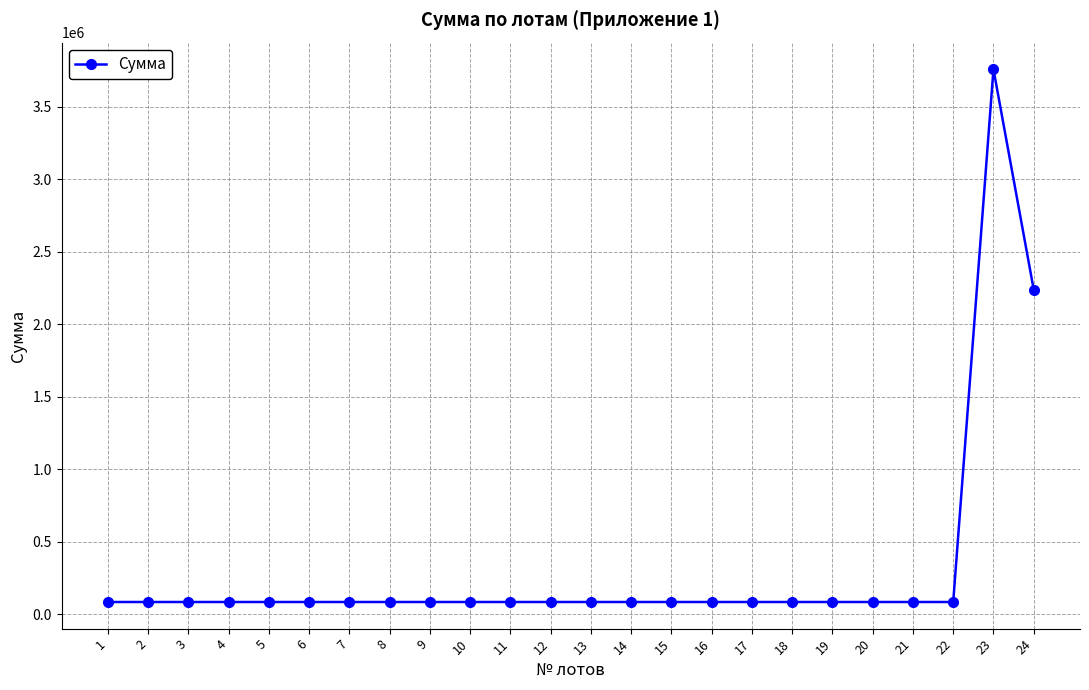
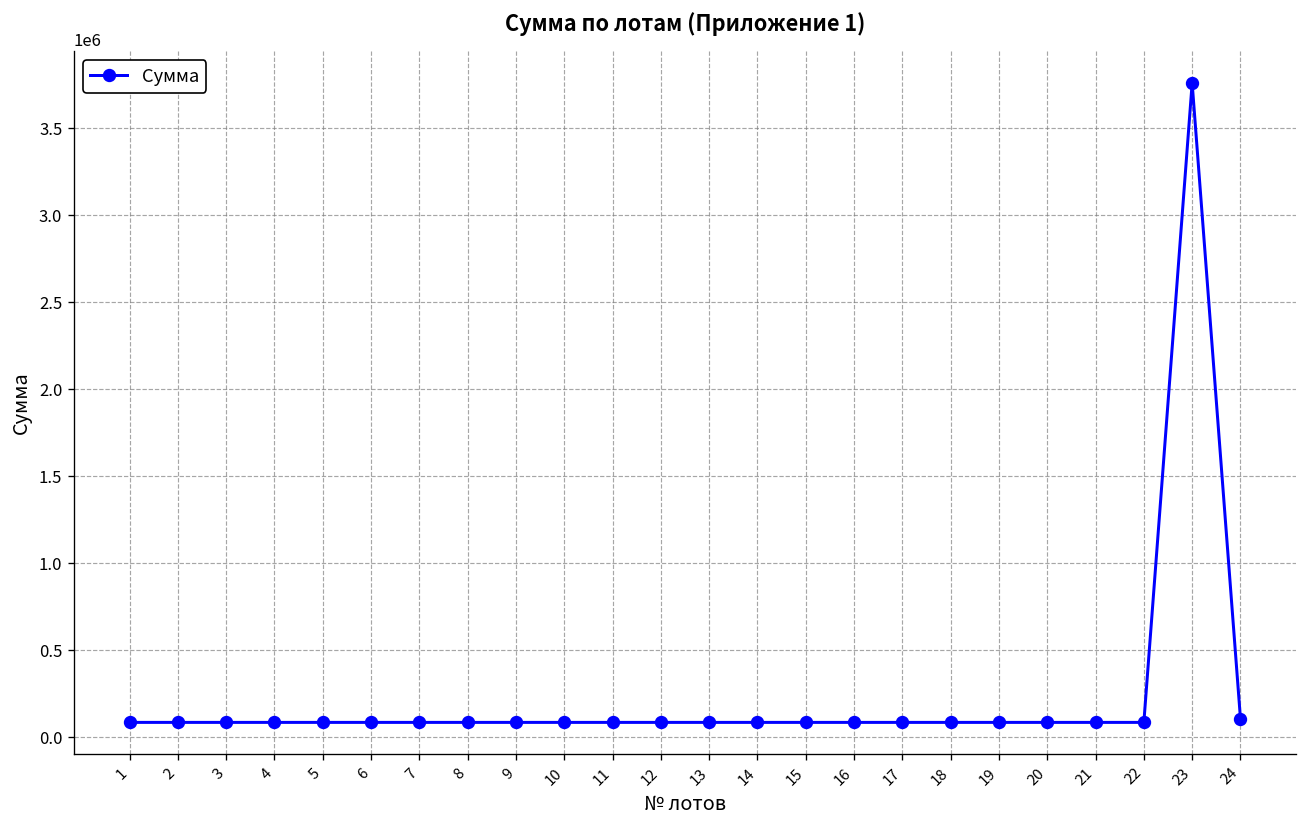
24: 2240000 -> 110000
